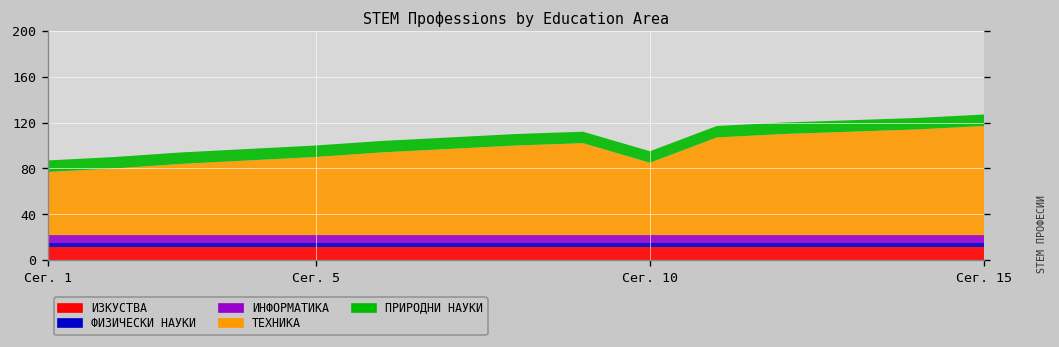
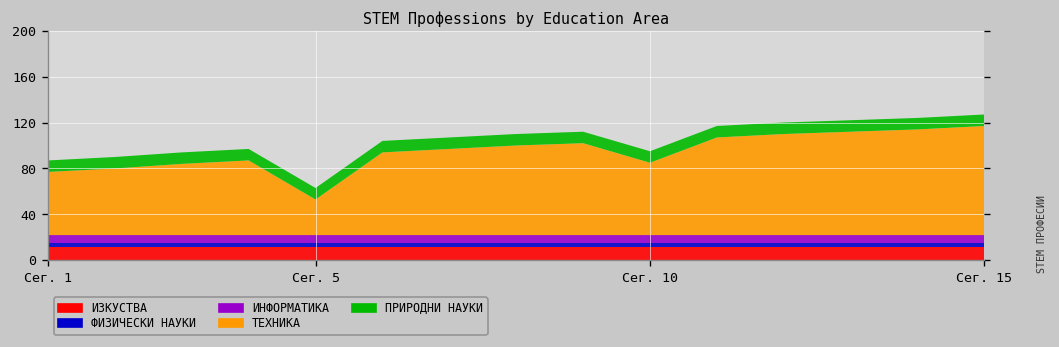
ТЕХНИКА, Сег. 5: 70 -> 30
